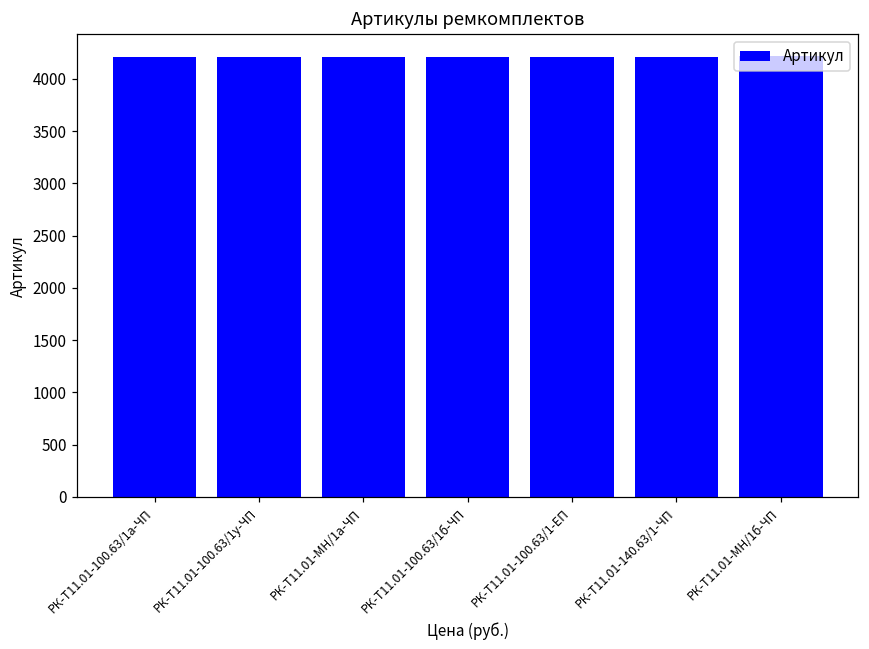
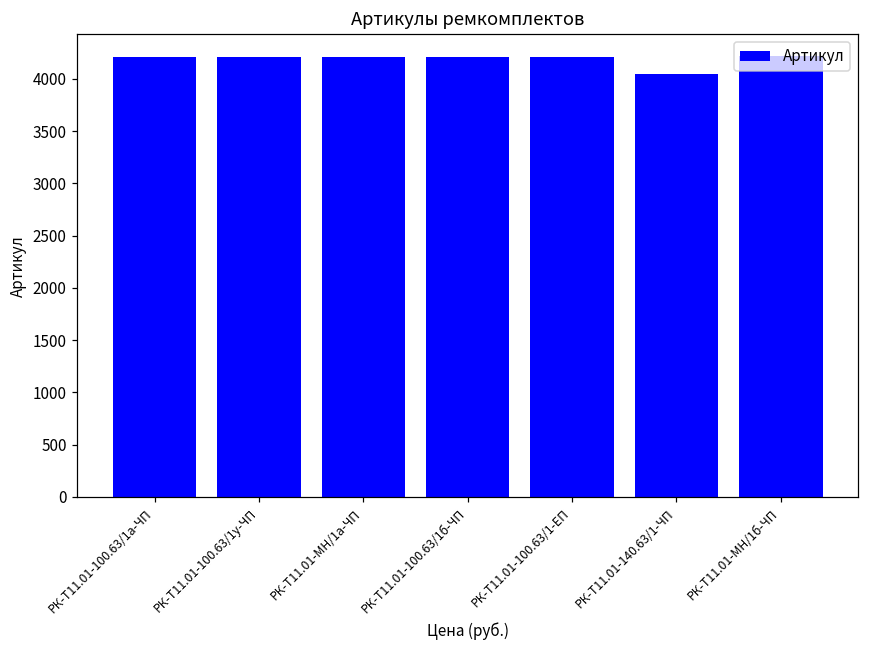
РК-Т11.01-140.63/1-ЧП: 4200 -> 4100
